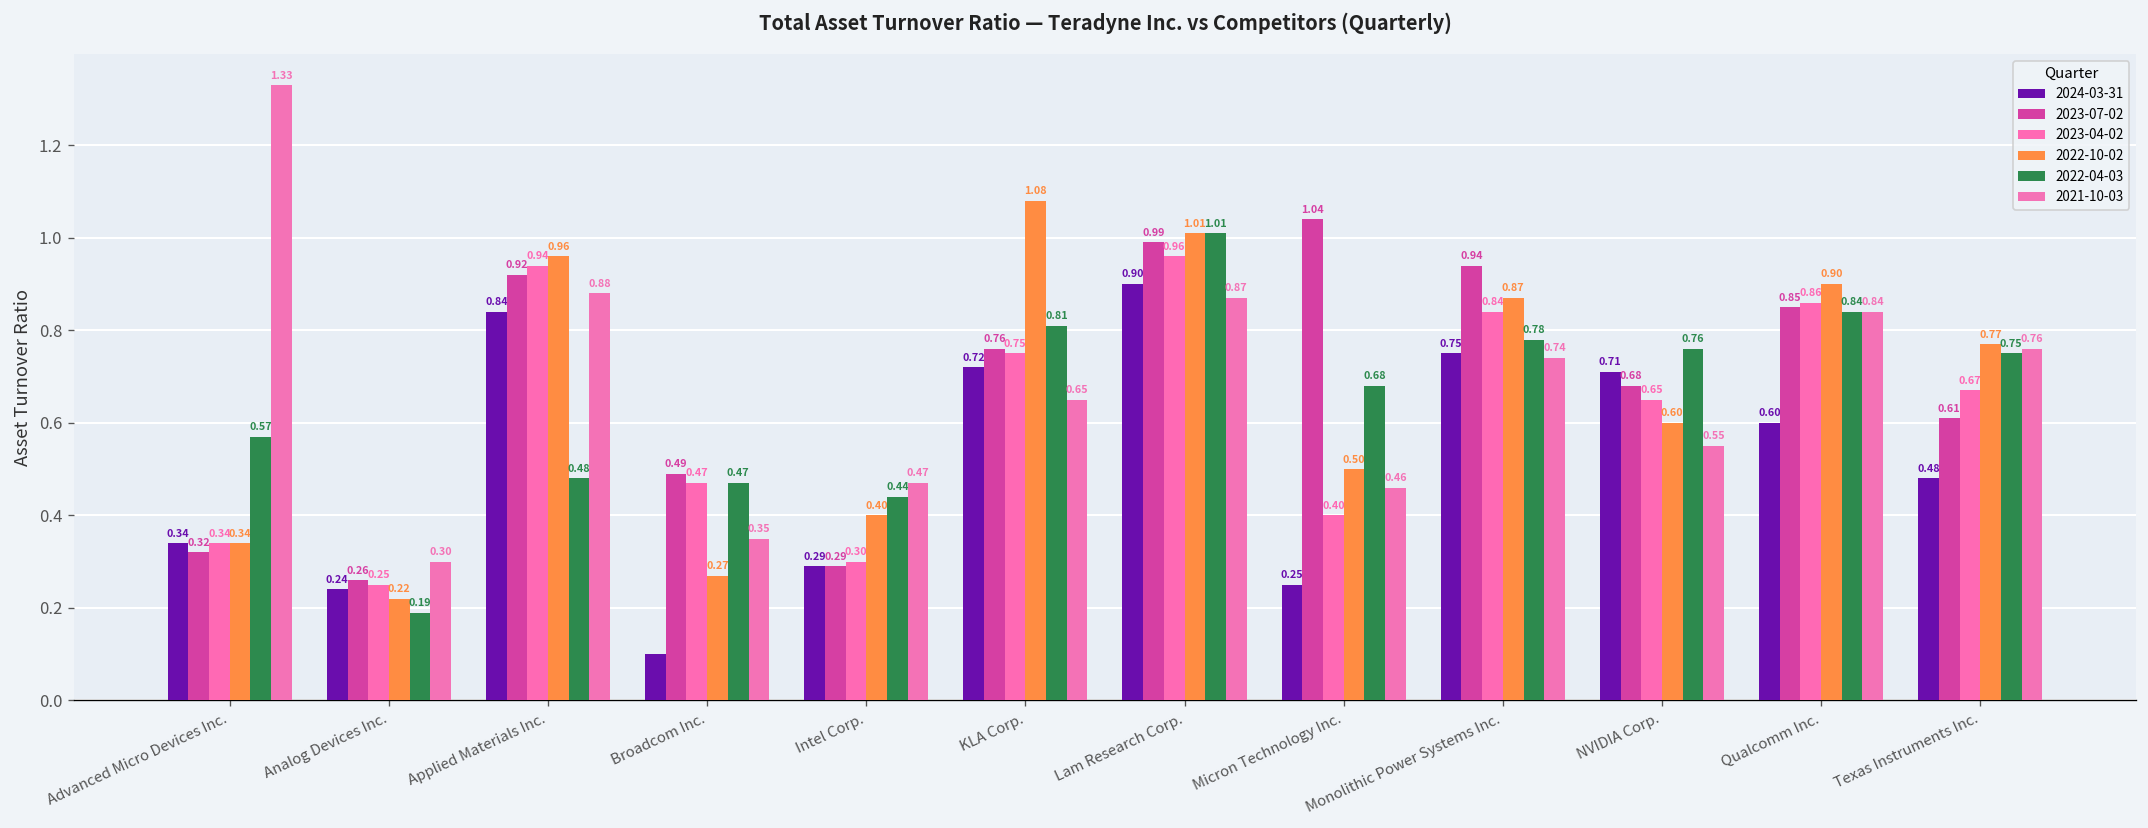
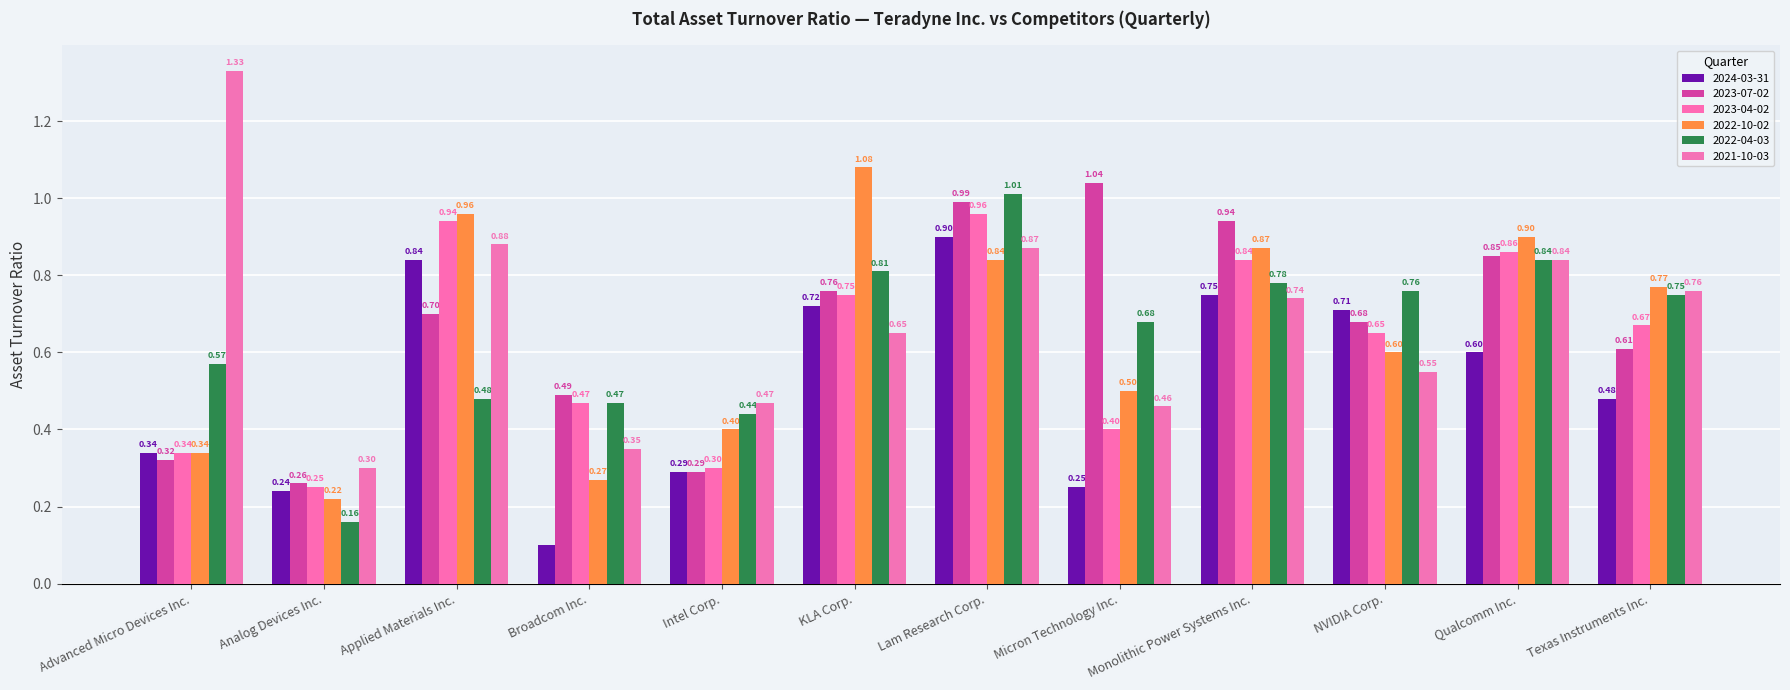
2022-04-03, Analog Devices Inc.: 0.19 -> 0.16
2023-07-02, Applied Materials Inc.: 0.92 -> 0.70
2022-10-02, Lam Research Corp.: 1.01 -> 0.84
